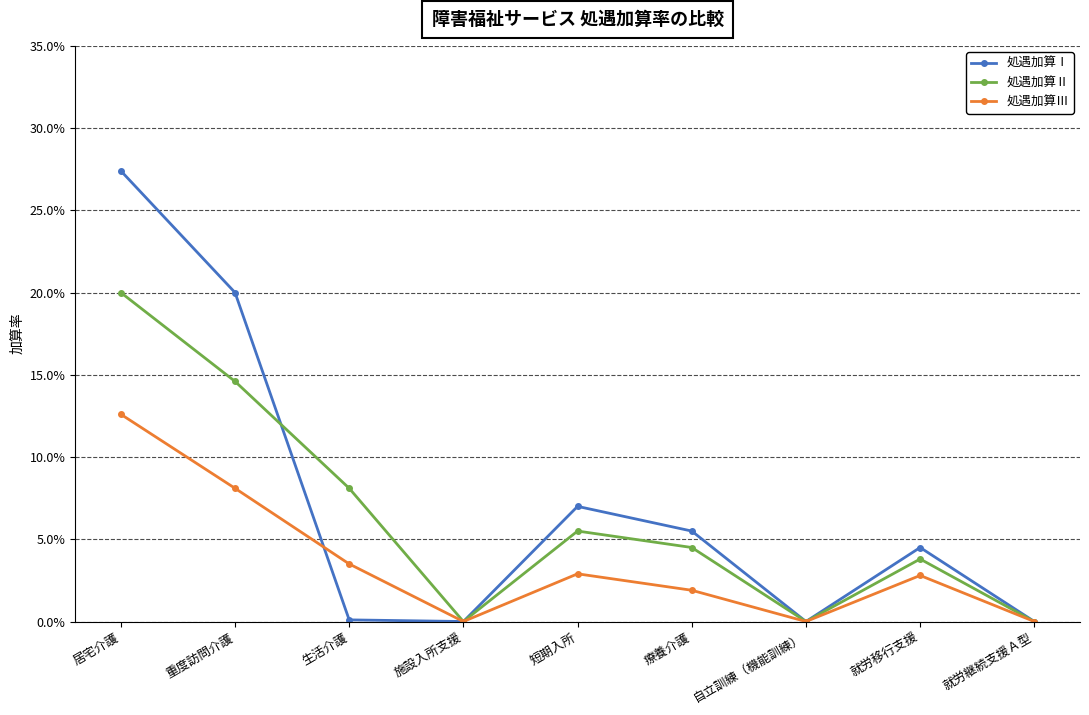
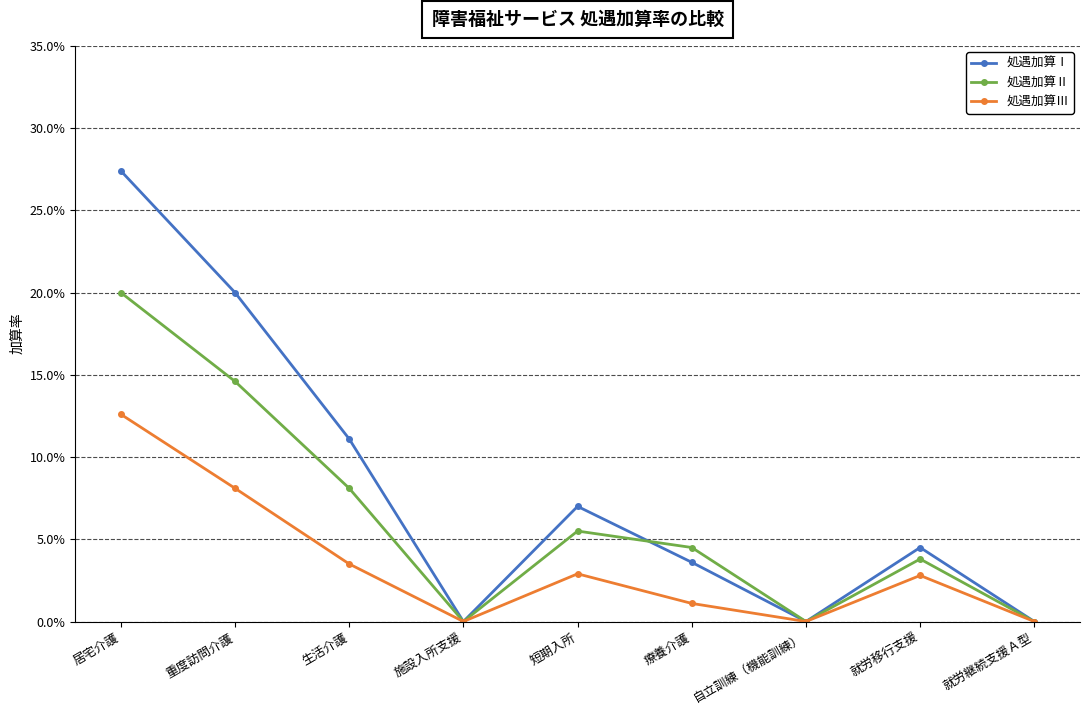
処遇加算Ⅰ, 生活介護: 0.1% -> 11.1%
処遇加算Ⅰ, 療養介護: 5.5% -> 3.6%
処遇加算Ⅲ, 療養介護: 1.9% -> 1.1%
